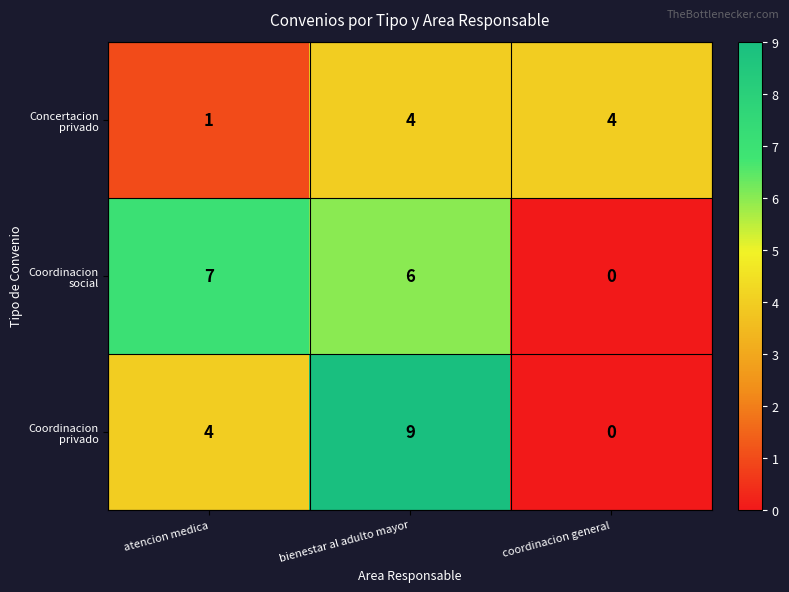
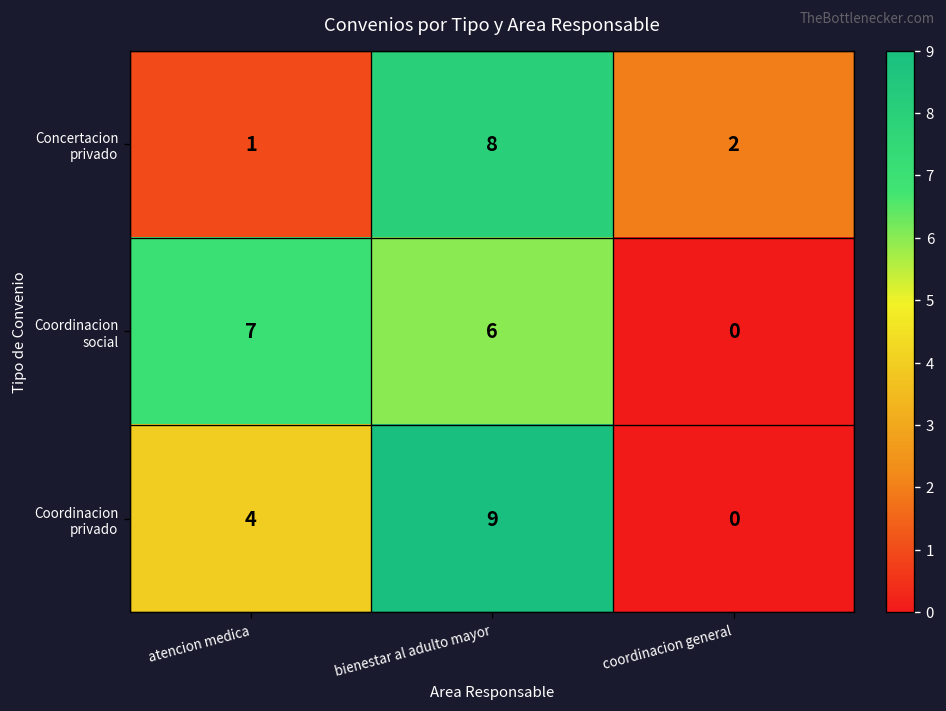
Concertacion privado, bienestar al adulto mayor: 4 -> 8
Concertacion privado, coordinacion general: 4 -> 2
